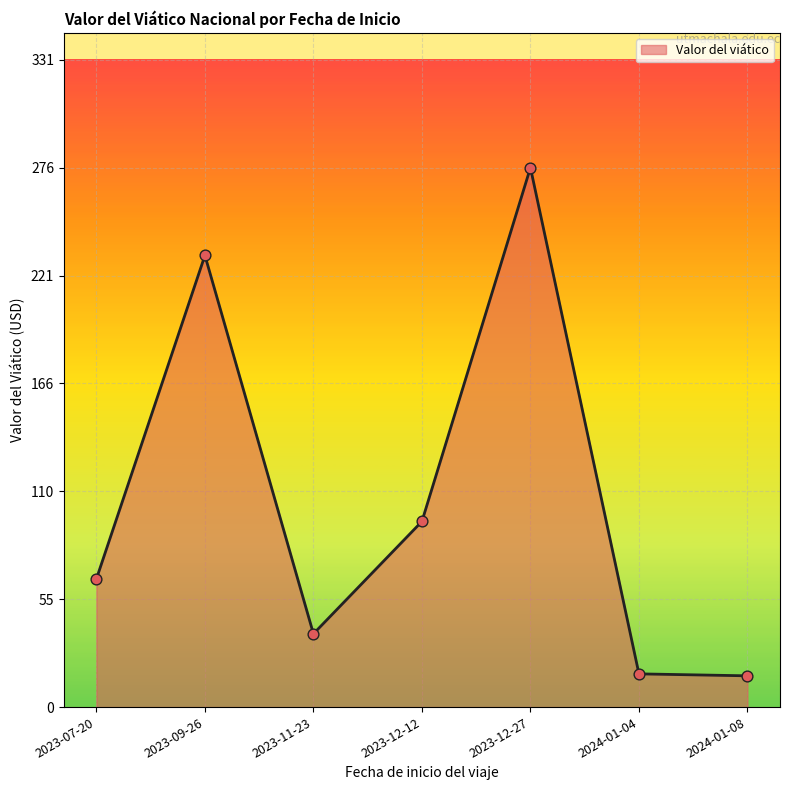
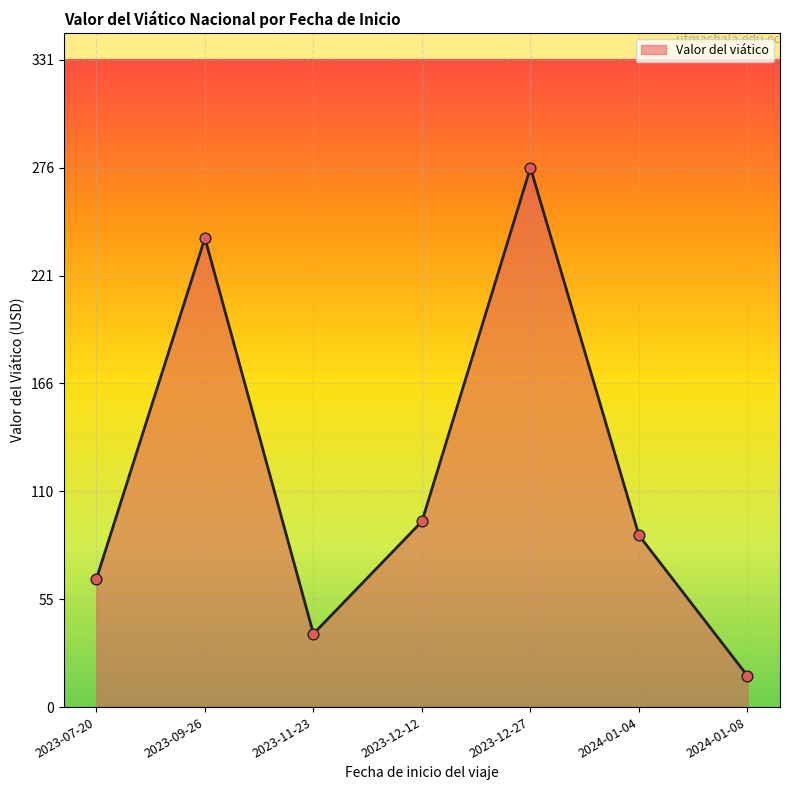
2023-09-26: 231 -> 240
2024-01-04: 17 -> 88
